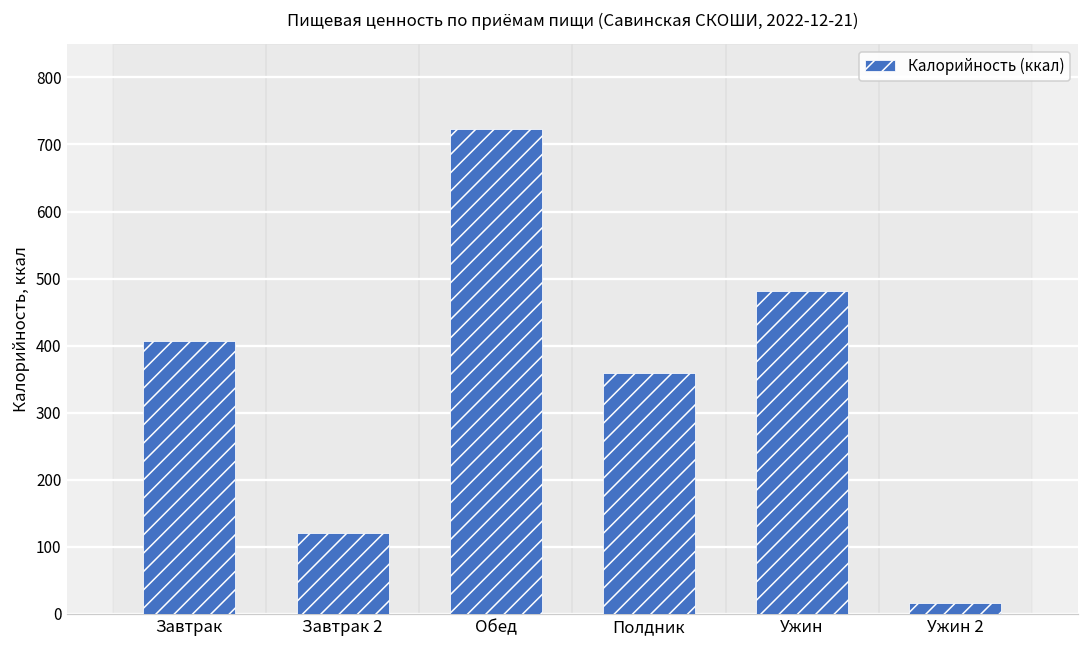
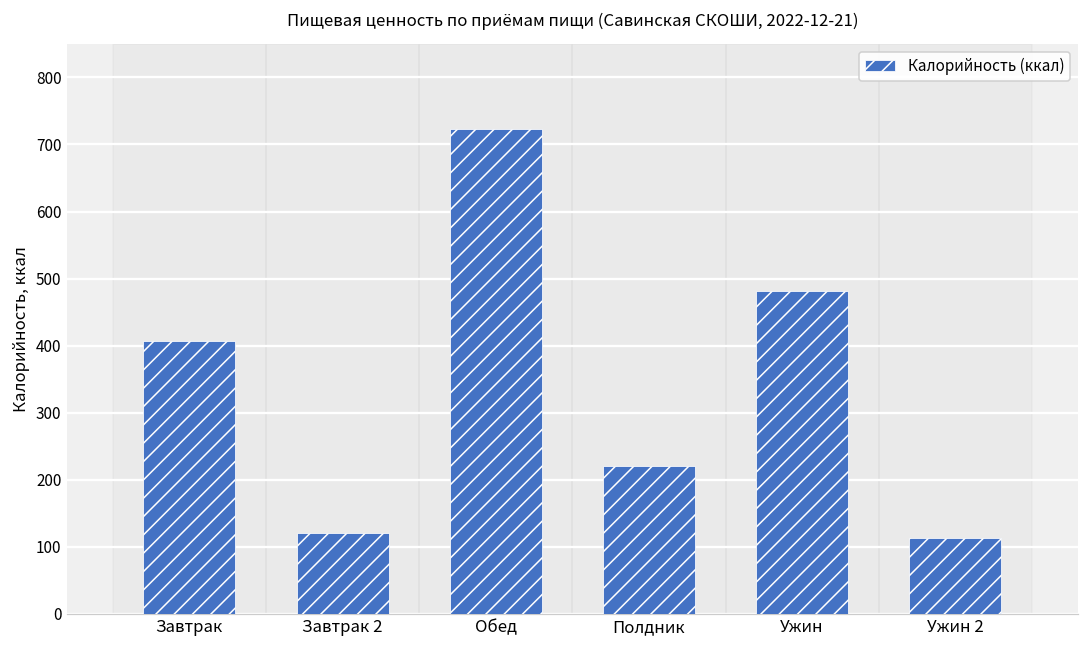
Полдник: 360 -> 220
Ужин 2: 20 -> 110
